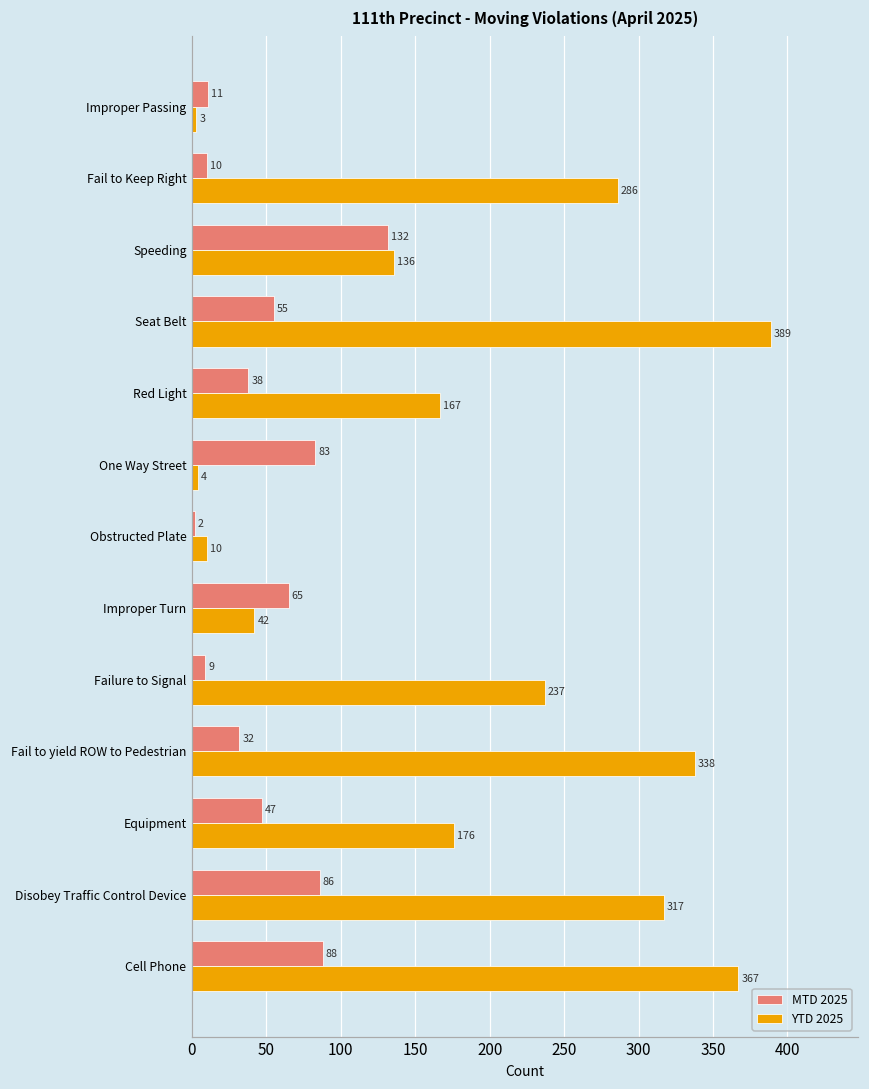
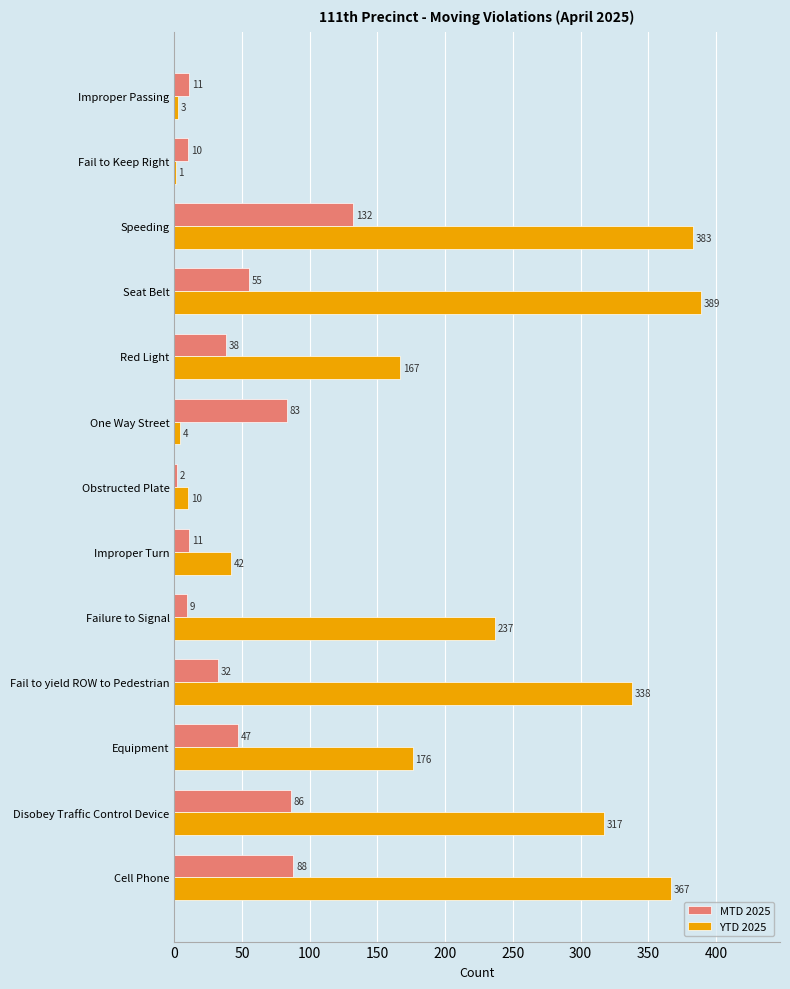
YTD 2025, Fail to Keep Right: 286 -> 1
YTD 2025, Speeding: 136 -> 383
MTD 2025, Improper Turn: 65 -> 11
